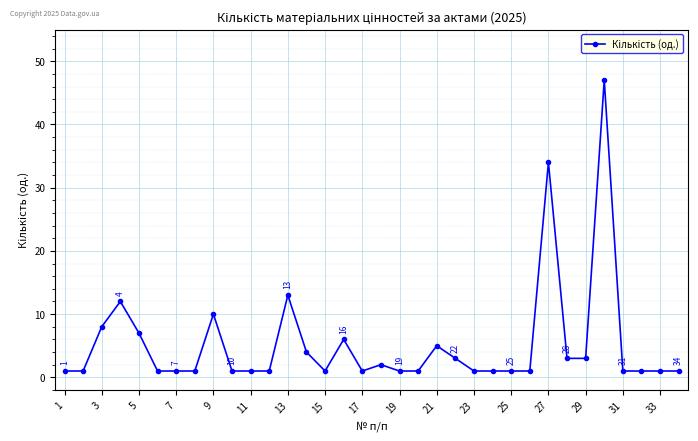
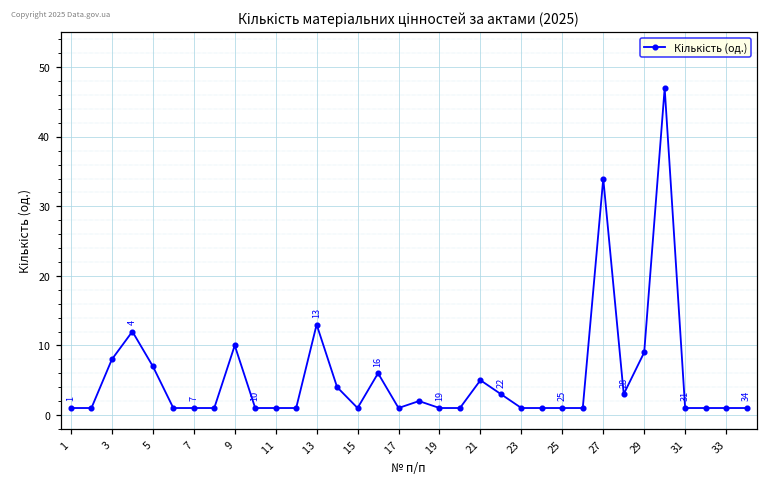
29: 3 -> 9
